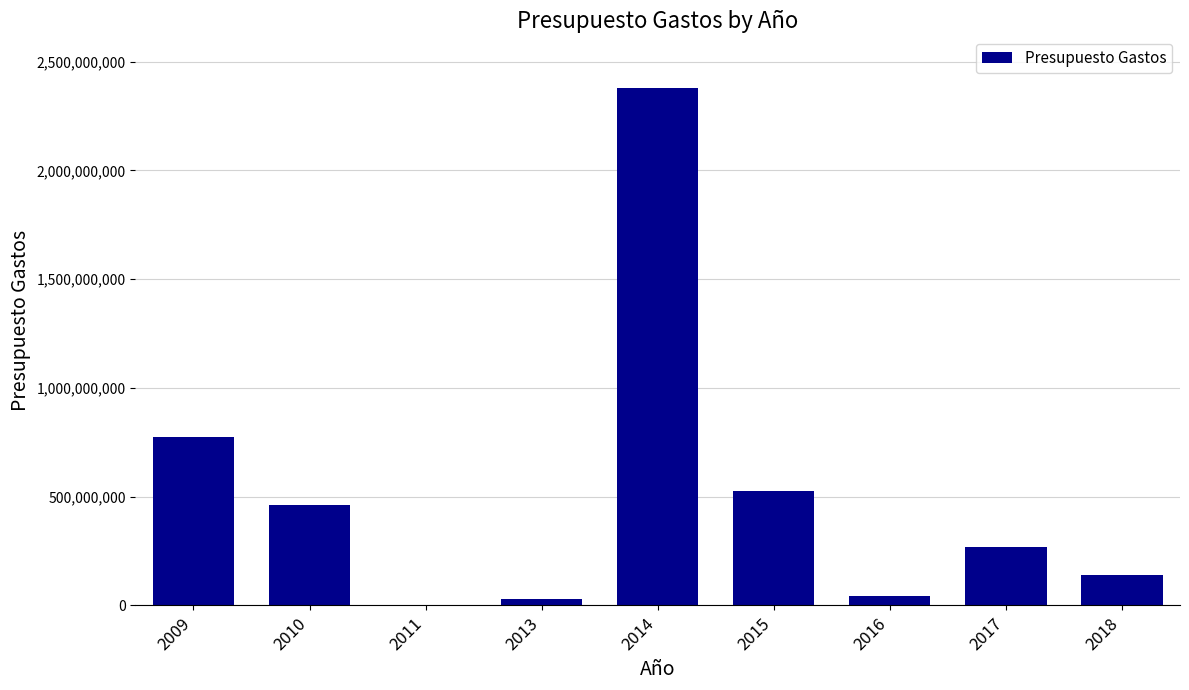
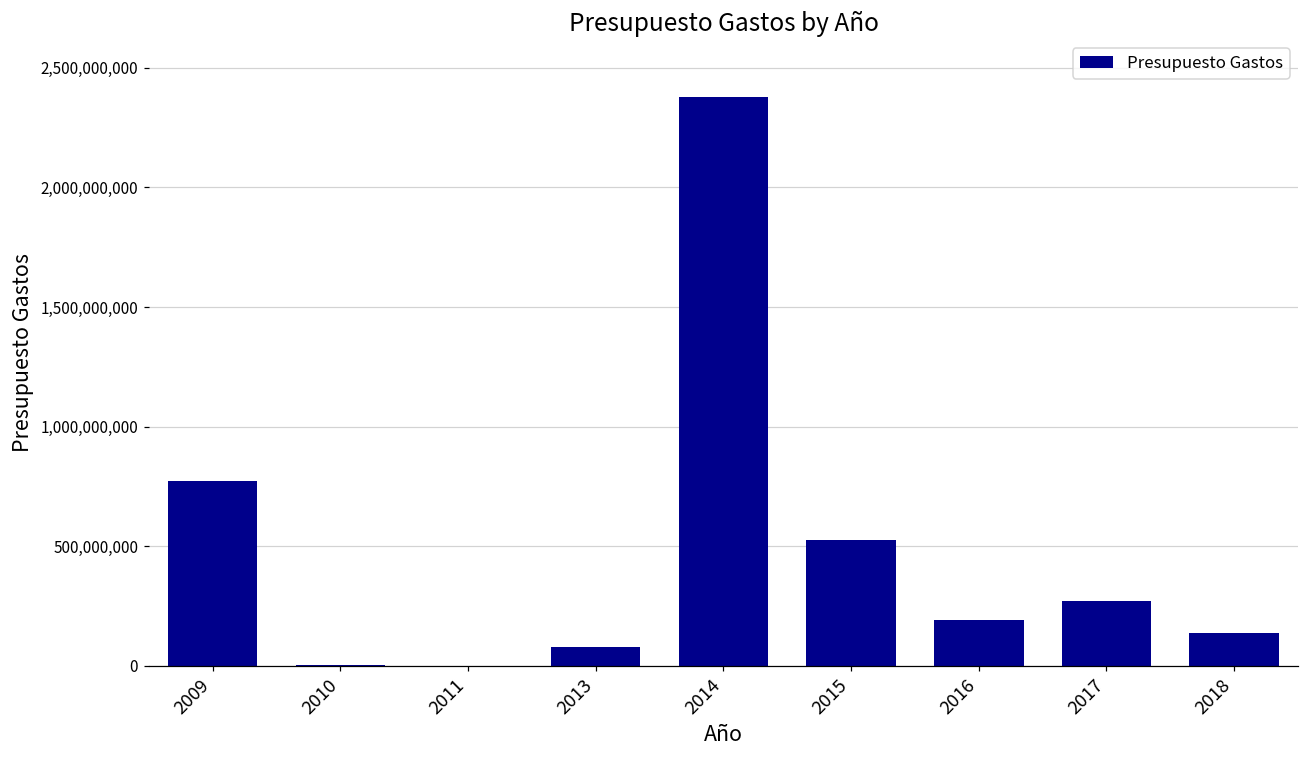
2010: 460,000,000 -> 0
2013: 30,000,000 -> 80,000,000
2016: 40,000,000 -> 190,000,000
